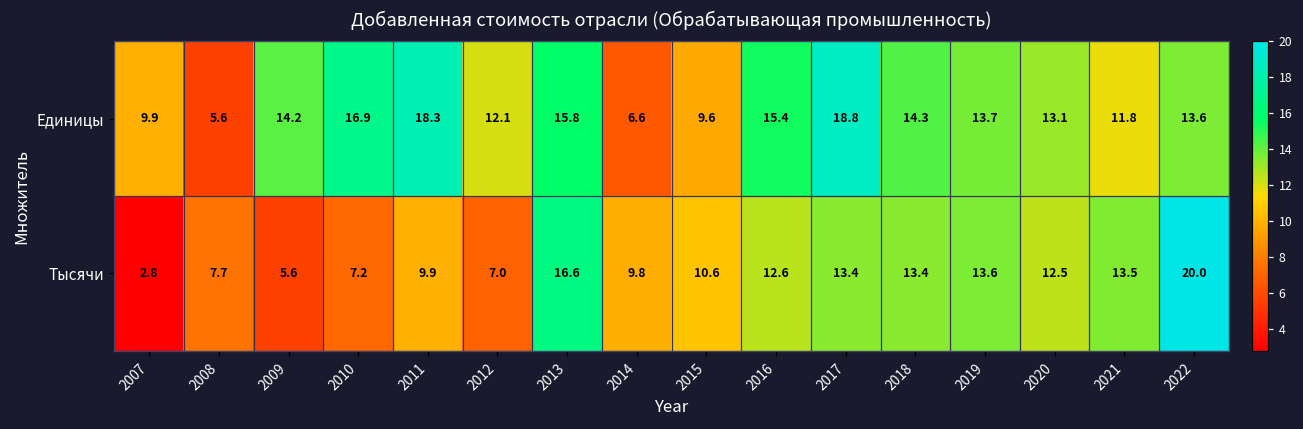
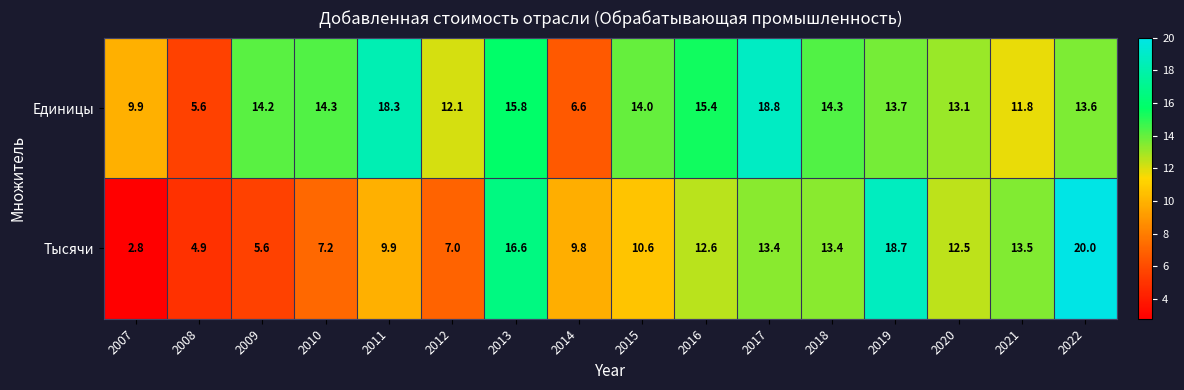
Единицы, 2010: 16.9 -> 14.3
Единицы, 2015: 9.6 -> 14.0
Тысячи, 2008: 7.7 -> 4.9
Тысячи, 2019: 13.6 -> 18.7
